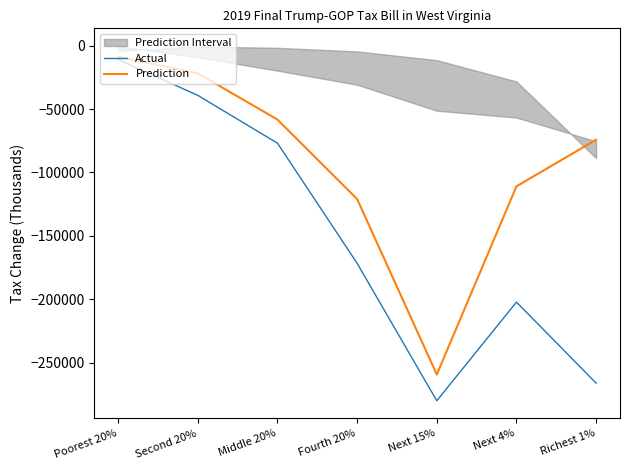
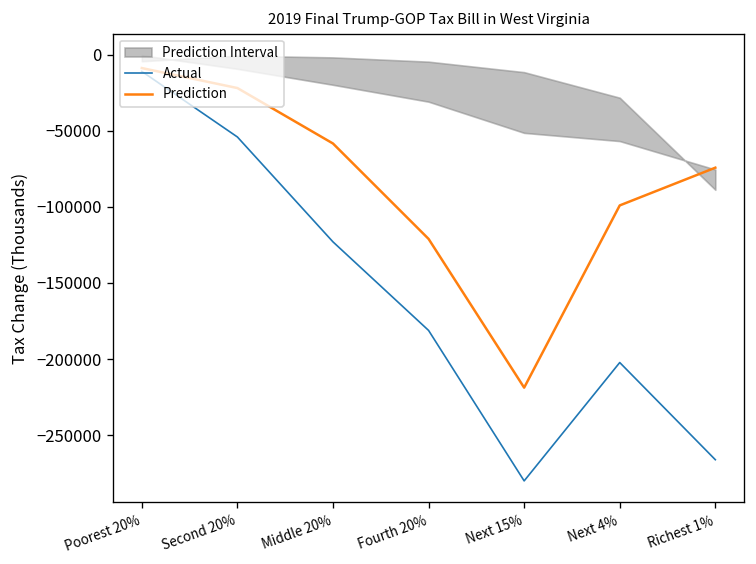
Actual, Second 20%: -39000 -> -54000
Actual, Middle 20%: -77000 -> -123000
Actual, Fourth 20%: -172000 -> -181000
Prediction, Next 15%: -259000 -> -219000
Prediction, Next 4%: -111000 -> -99000
